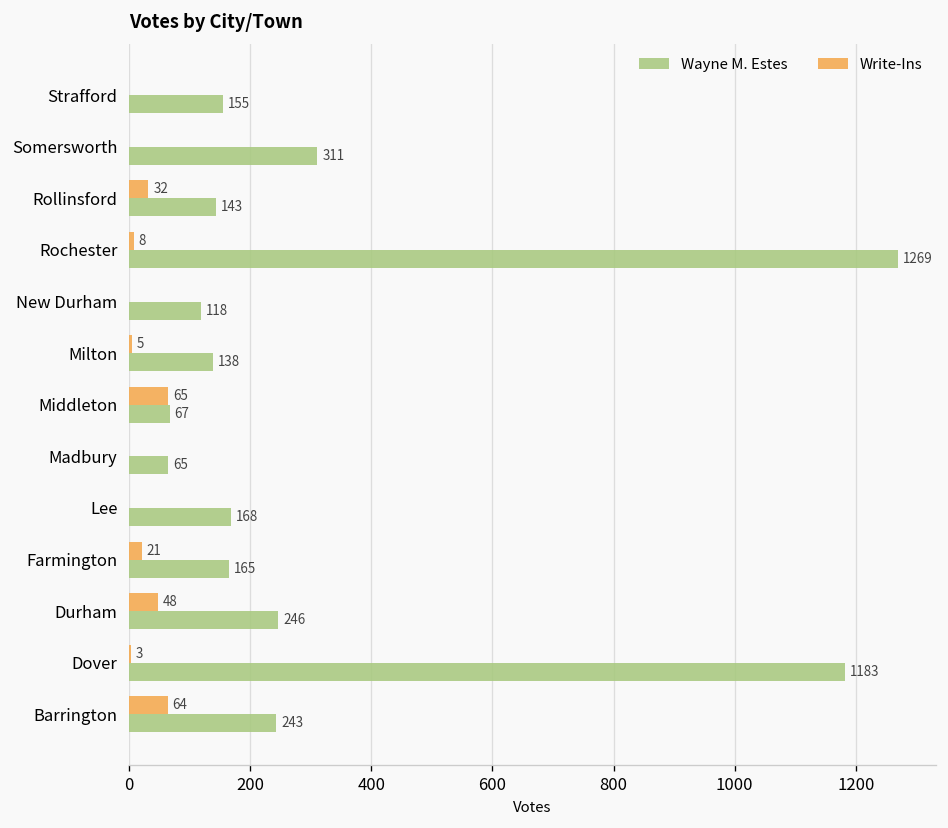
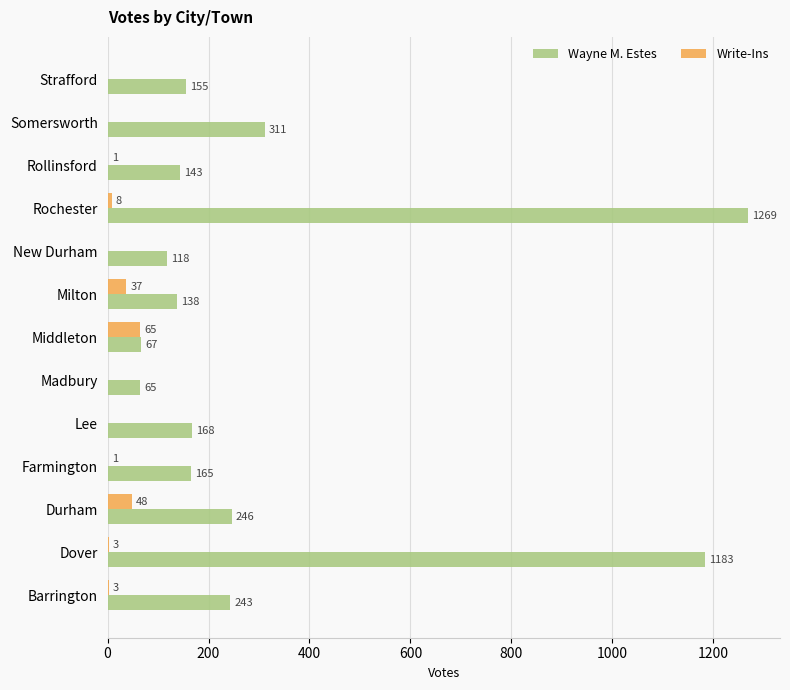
Write-Ins, Rollinsford: 32 -> 1
Write-Ins, Milton: 5 -> 37
Write-Ins, Farmington: 21 -> 1
Write-Ins, Barrington: 64 -> 3
